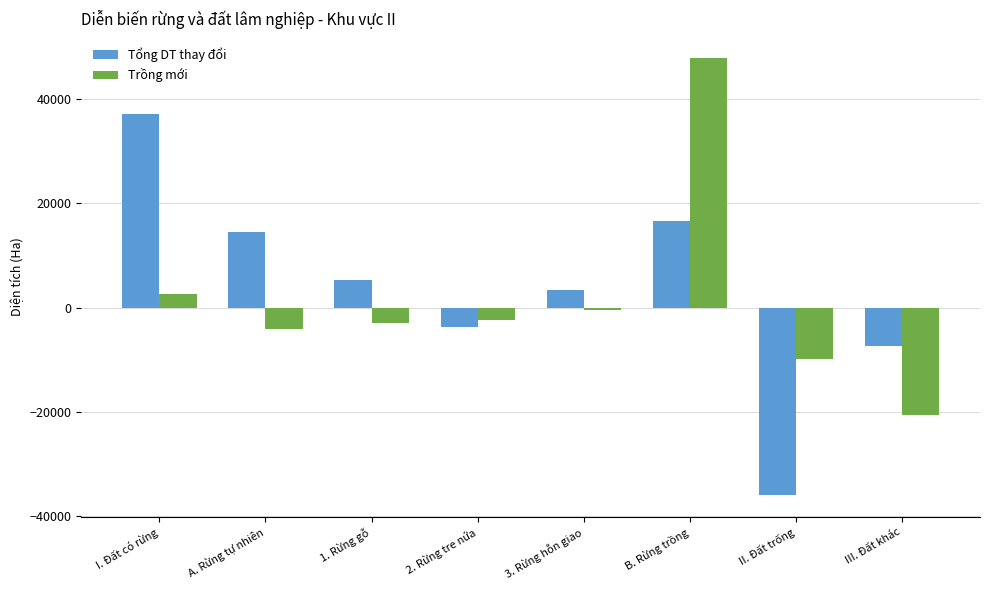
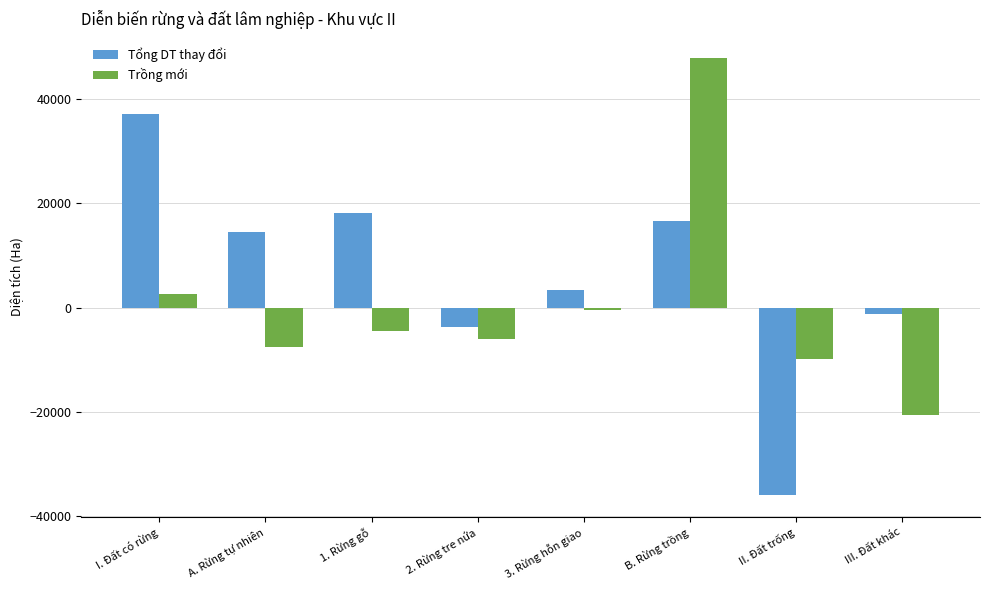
Trồng mới, A. Rừng tự nhiên: -4000 -> -7000
Tổng DT thay đổi, 1. Rừng gỗ: 5000 -> 18000
Trồng mới, 1. Rừng gỗ: -3000 -> -4000
Trồng mới, 2. Rừng tre nứa: -2000 -> -6000
Tổng DT thay đổi, III. Đất khác: -7000 -> -1000
